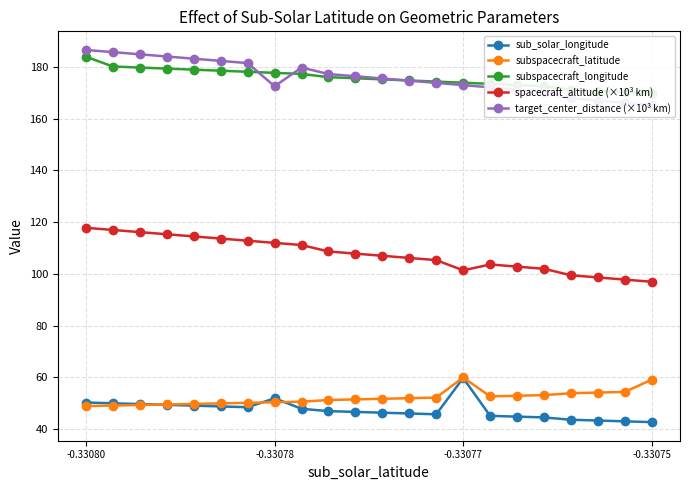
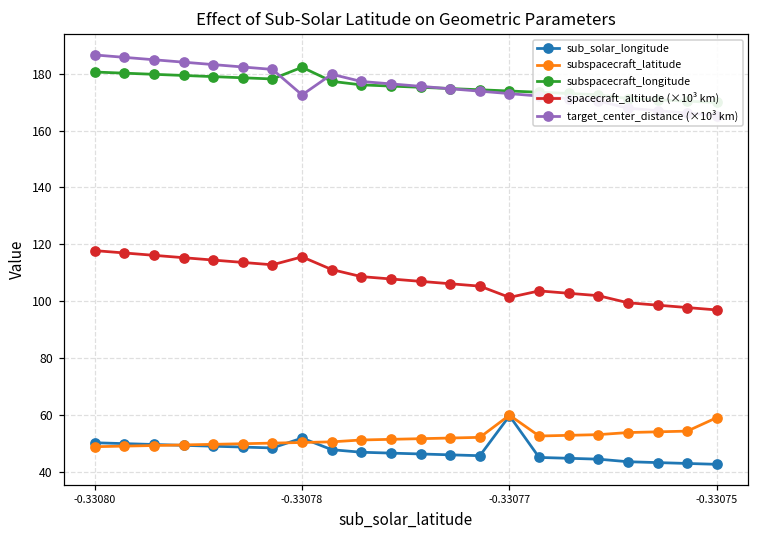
subspacecraft_longitude, -0.33080: 184 -> 181
subspacecraft_longitude, -0.33078: 178 -> 182
spacecraft_altitude (×10³ km), -0.33078: 112 -> 116
